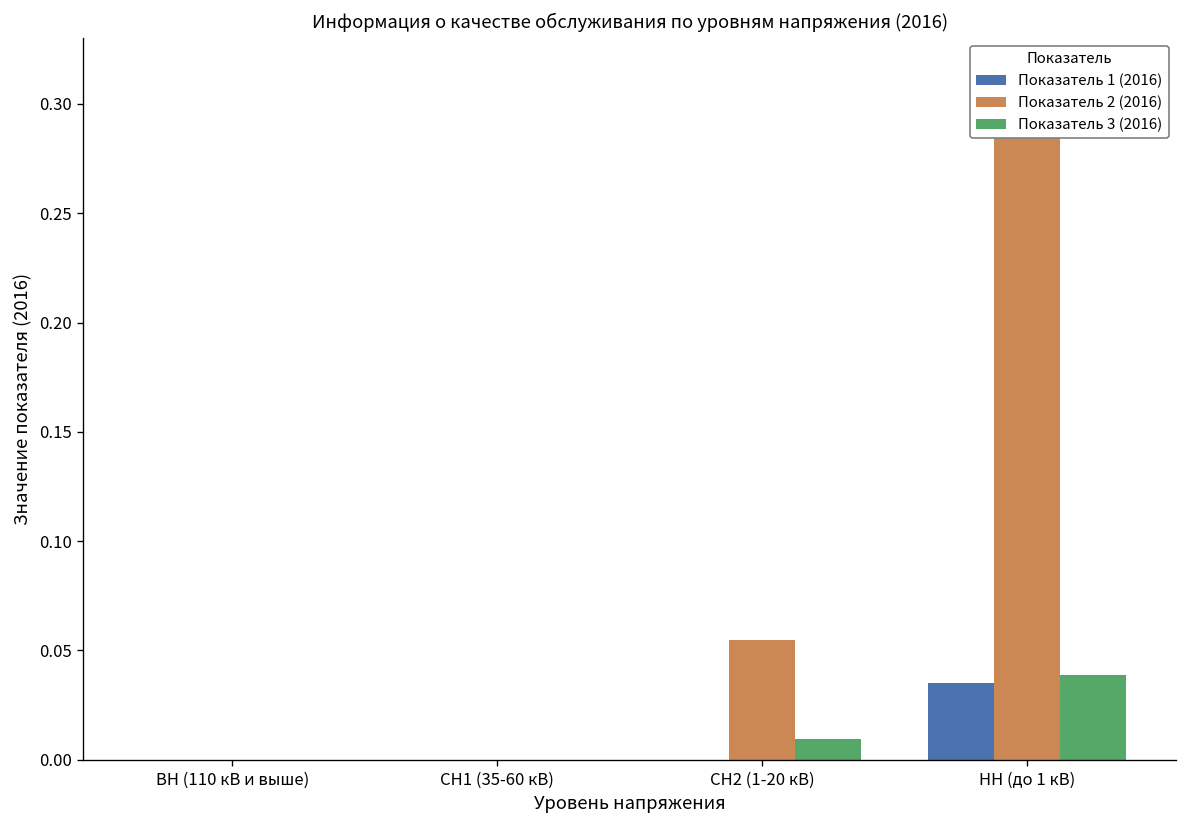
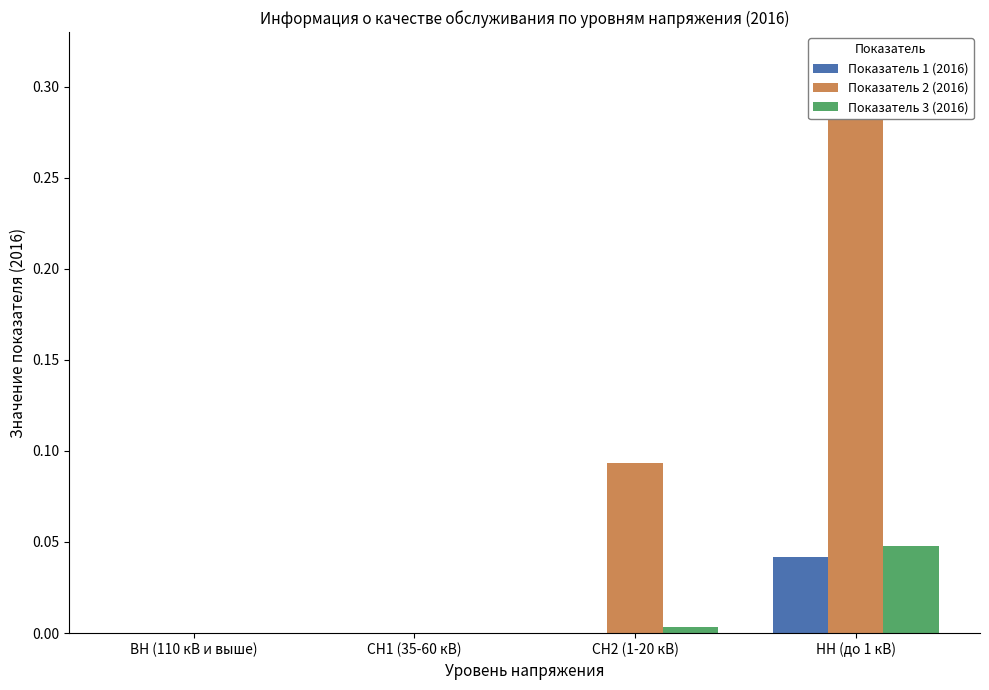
Показатель 2 (2016), СН2 (1-20 кВ): 0.055 -> 0.093
Показатель 3 (2016), СН2 (1-20 кВ): 0.009 -> 0.003
Показатель 1 (2016), НН (до 1 кВ): 0.035 -> 0.042
Показатель 3 (2016), НН (до 1 кВ): 0.039 -> 0.048
